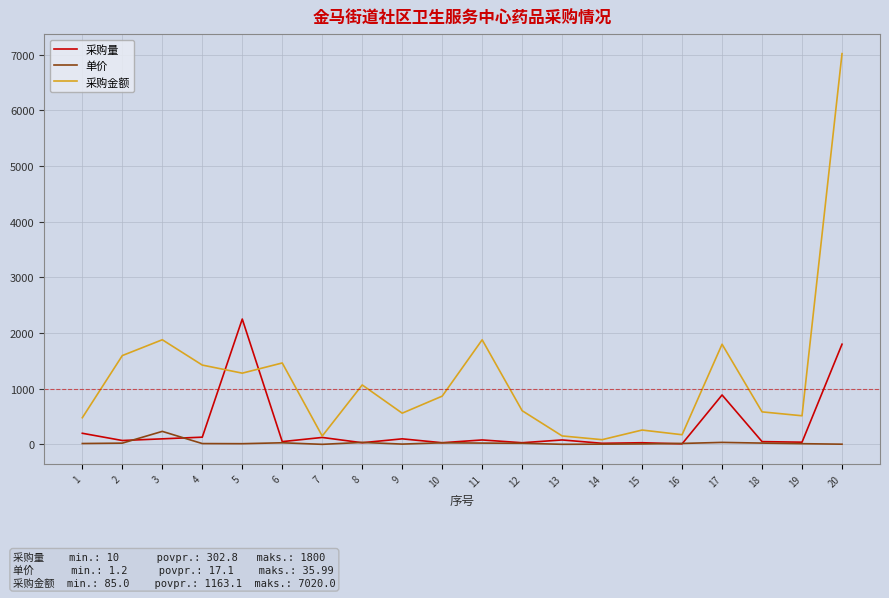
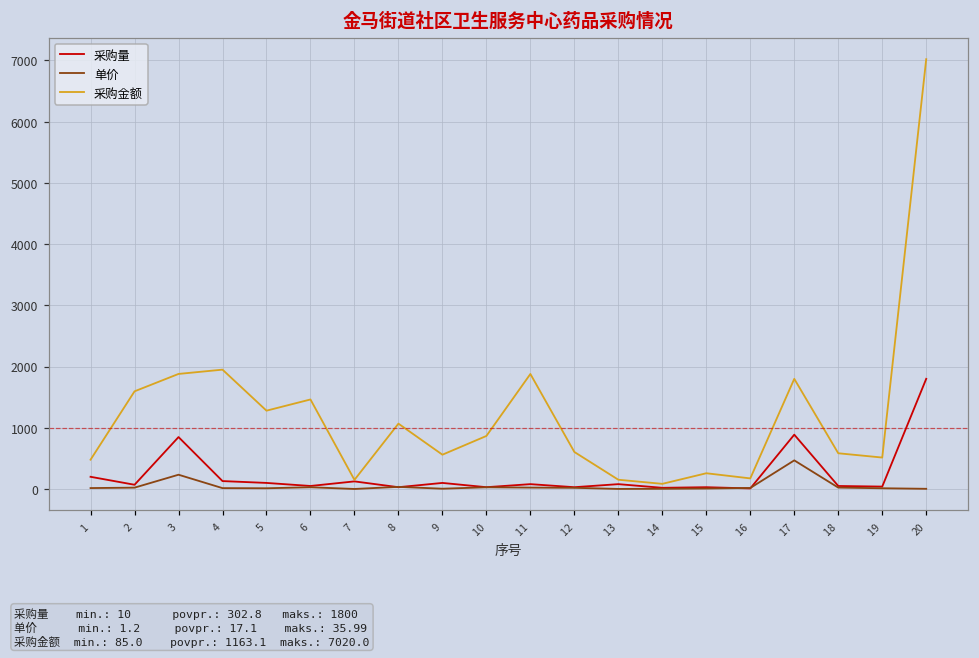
采购量, 3: 100 -> 800
采购金额, 4: 1400 -> 2000
采购量, 5: 2300 -> 100
单价, 17: 0 -> 500
